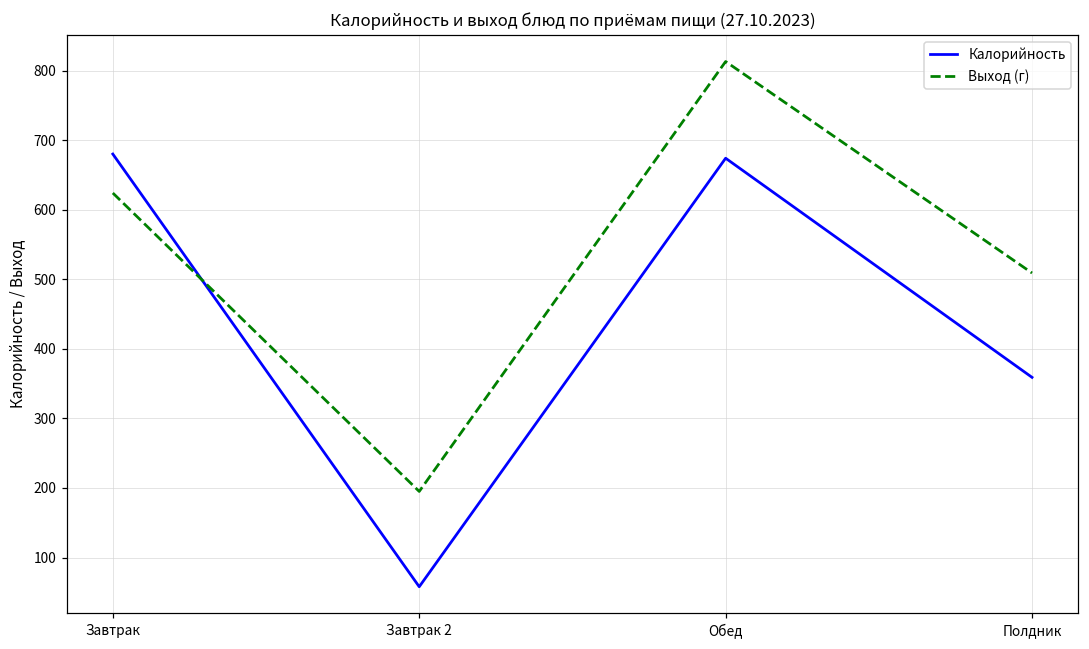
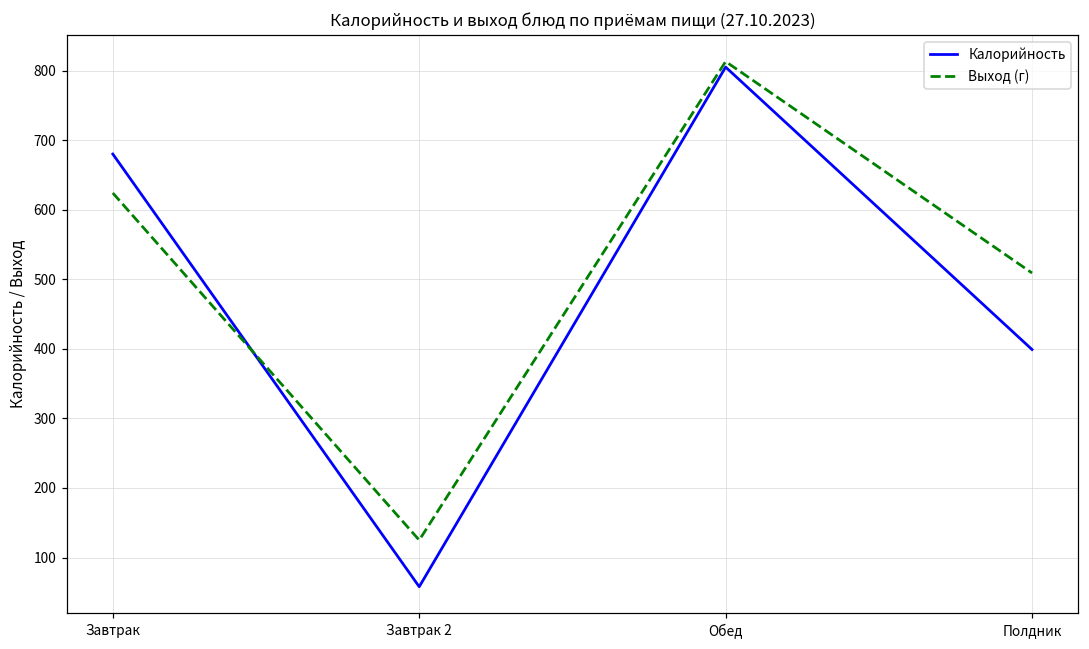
Выход (г), Завтрак 2: 200 -> 130
Калорийность, Обед: 670 -> 810
Калорийность, Полдник: 360 -> 400
